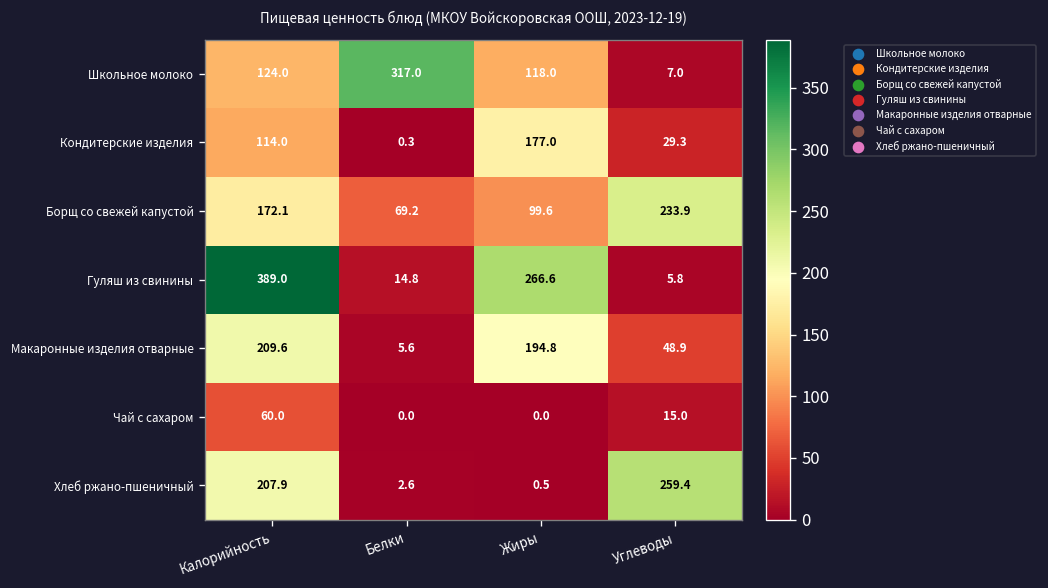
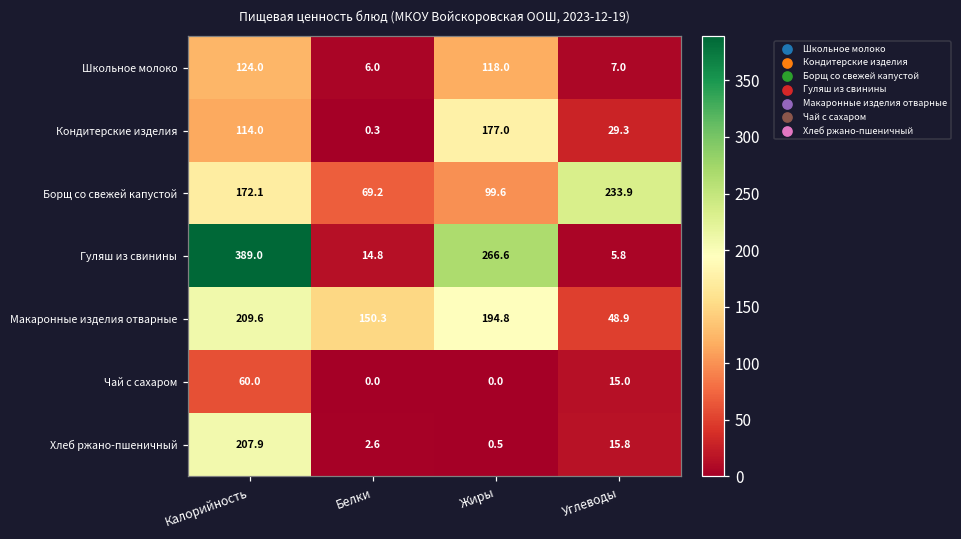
Школьное молоко, Белки: 317.0 -> 6.0
Макаронные изделия отварные, Белки: 5.6 -> 150.3
Хлеб ржано-пшеничный, Углеводы: 259.4 -> 15.8
